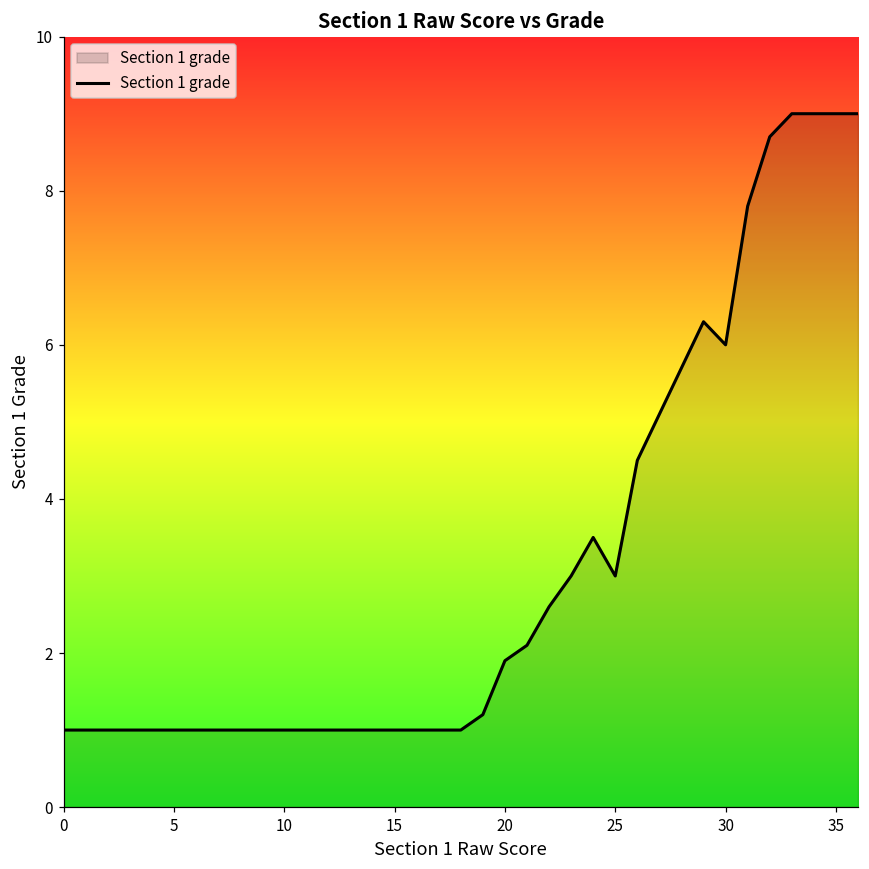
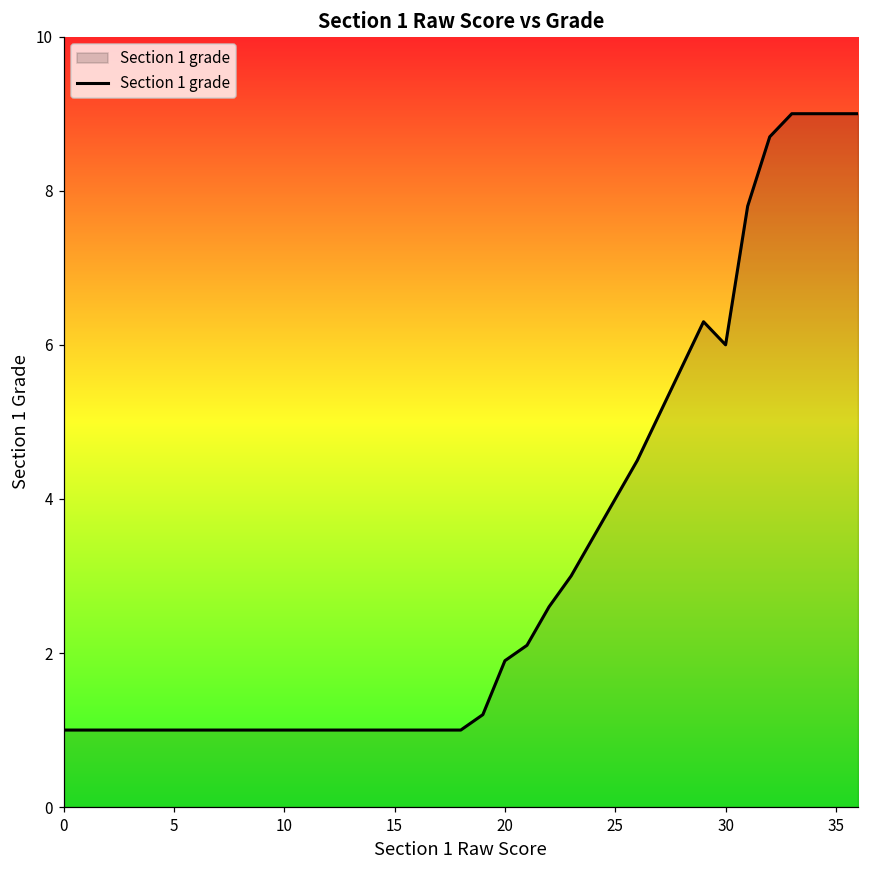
25: 3 -> 4
